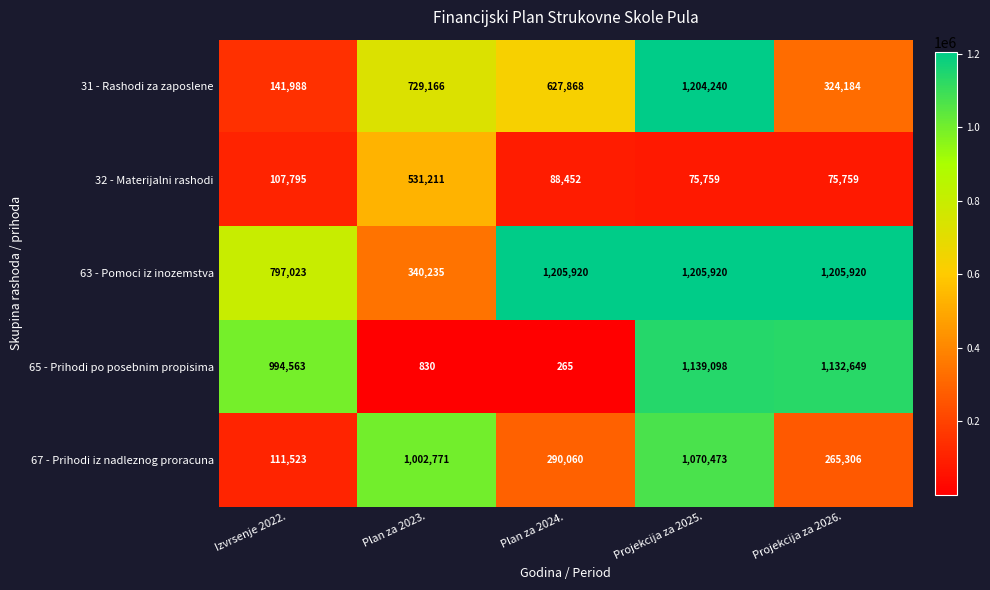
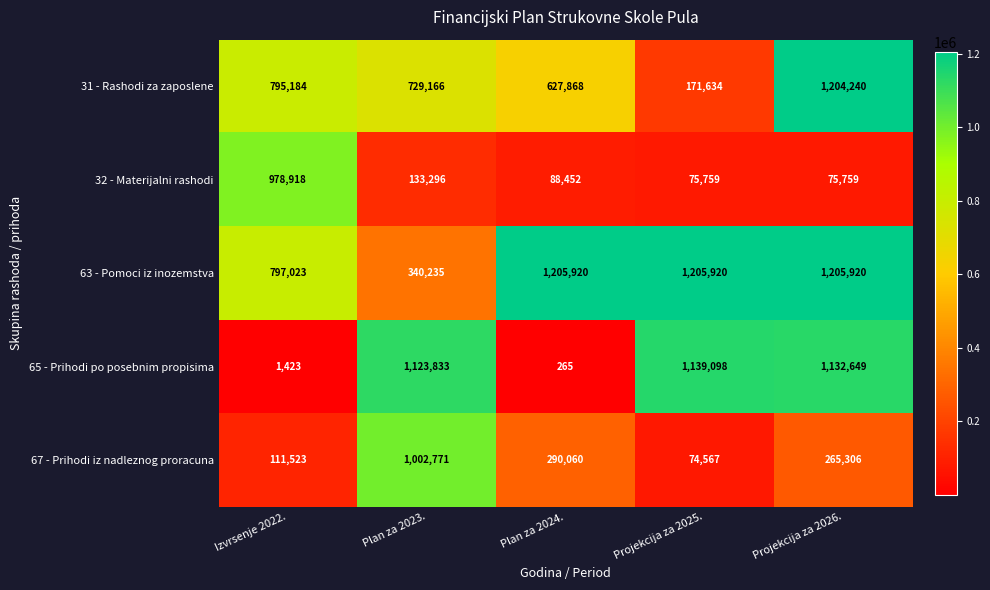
31 - Rashodi za zaposlene, Izvrsenje 2022.: 141,988 -> 795,184
31 - Rashodi za zaposlene, Projekcija za 2025.: 1,204,240 -> 171,634
31 - Rashodi za zaposlene, Projekcija za 2026.: 324,184 -> 1,204,240
32 - Materijalni rashodi, Izvrsenje 2022.: 107,795 -> 978,918
32 - Materijalni rashodi, Plan za 2023.: 531,211 -> 133,296
65 - Prihodi po posebnim propisima, Izvrsenje 2022.: 994,563 -> 1,423
65 - Prihodi po posebnim propisima, Plan za 2023.: 830 -> 1,123,833
67 - Prihodi iz nadleznog proracuna, Projekcija za 2025.: 1,070,473 -> 74,567
